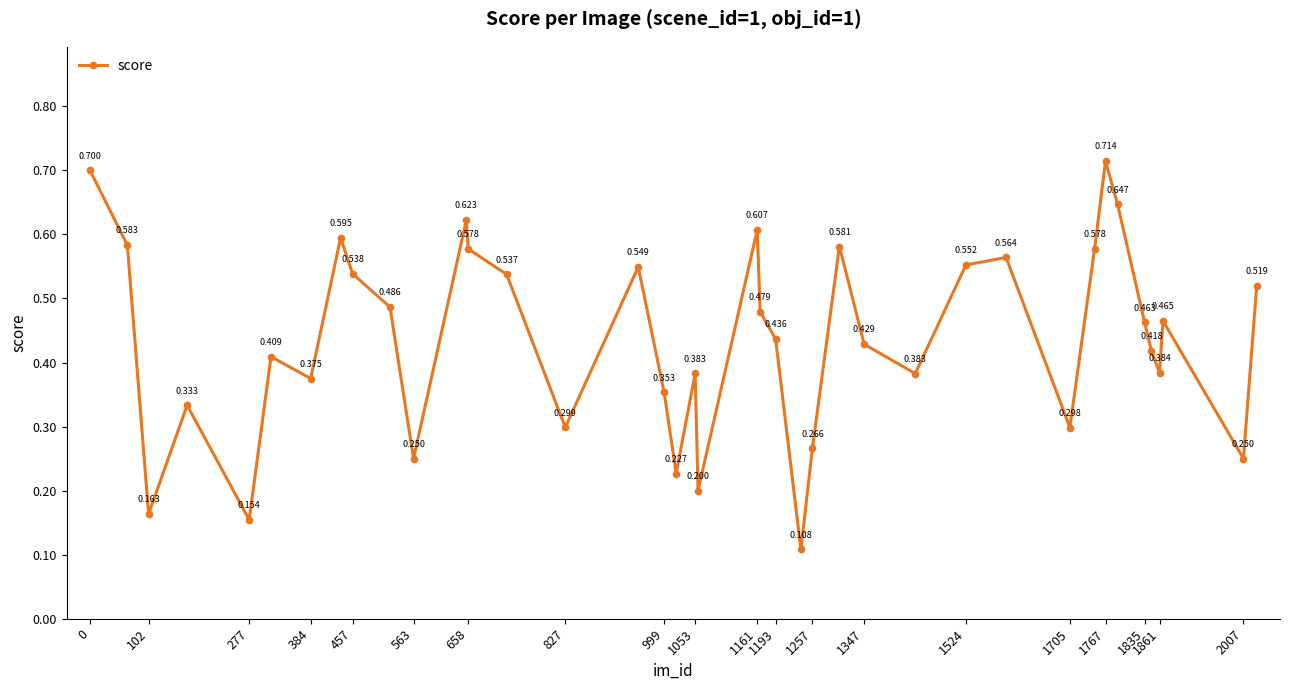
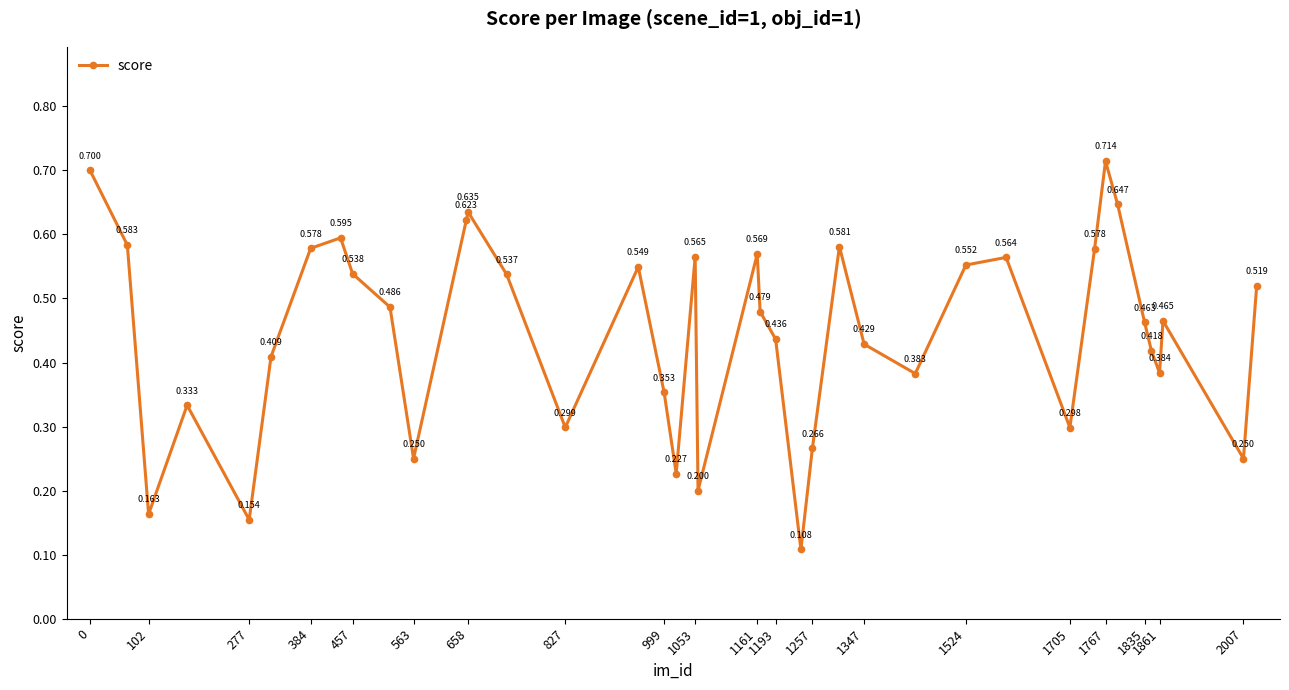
384: 0.375 -> 0.578
658: 0.578 -> 0.635
1053: 0.383 -> 0.565
1161: 0.607 -> 0.569
